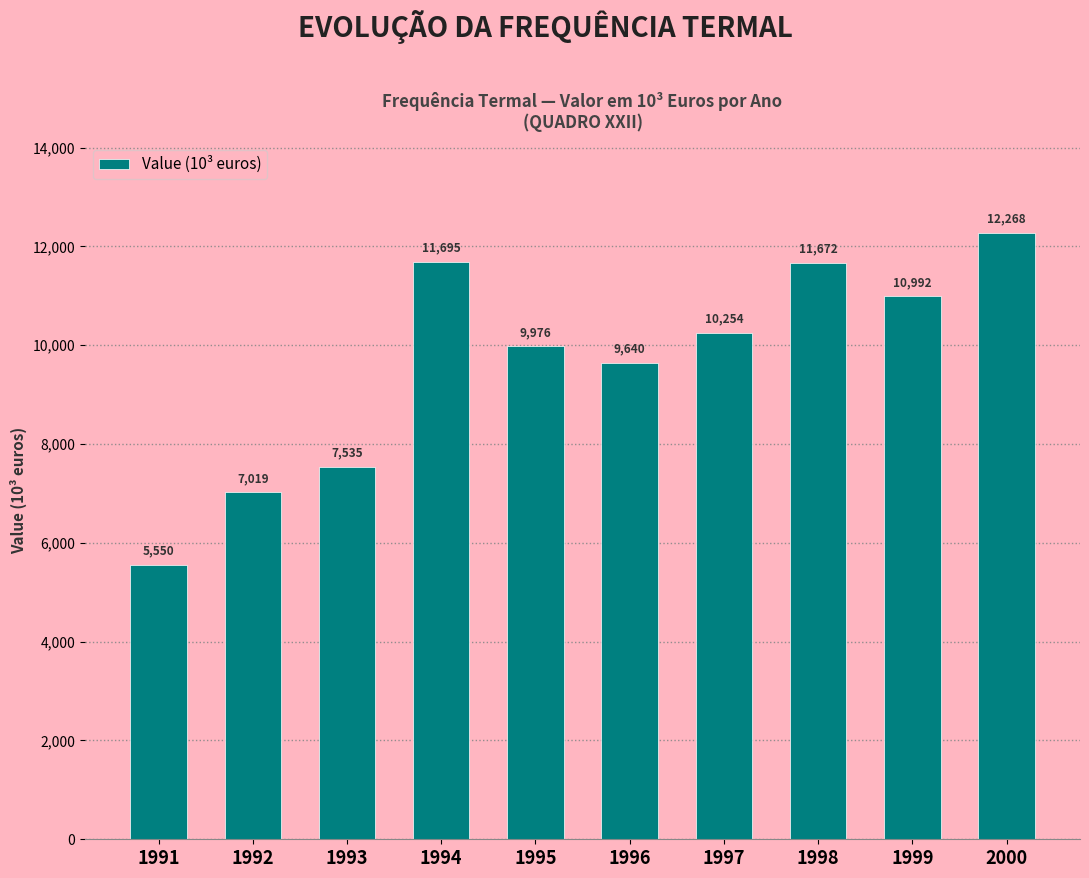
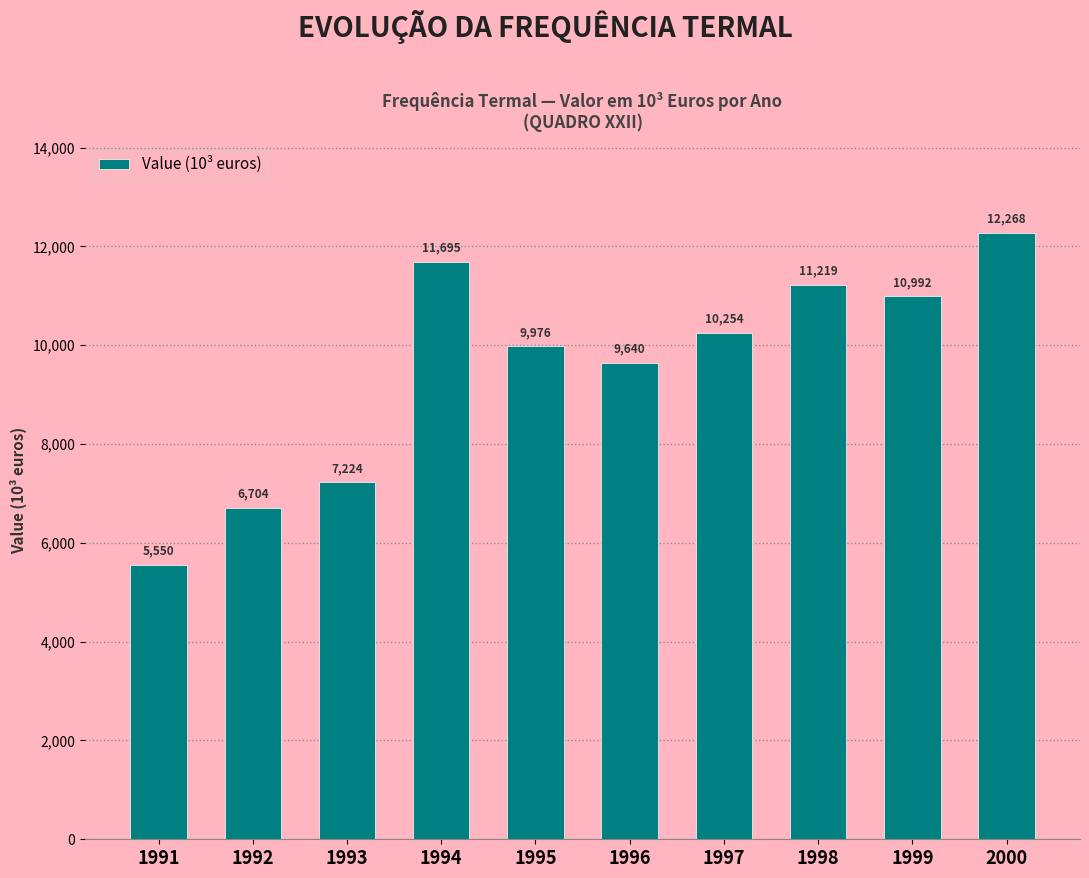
1992: 7,019 -> 6,704
1993: 7,535 -> 7,224
1998: 11,672 -> 11,219
